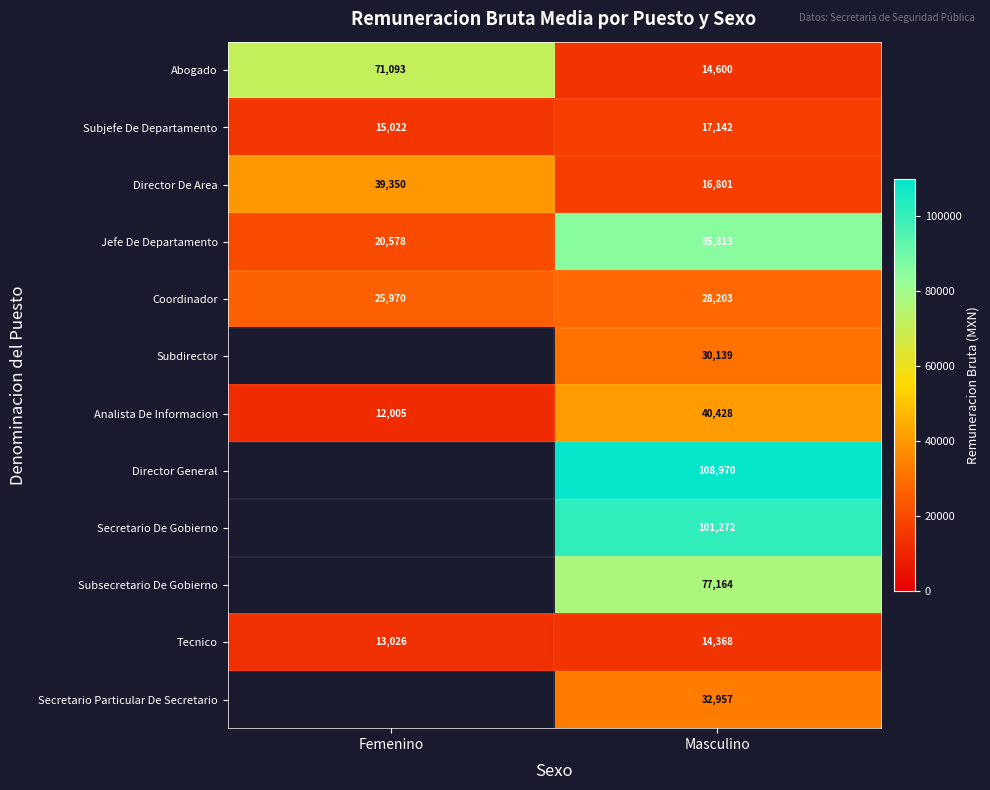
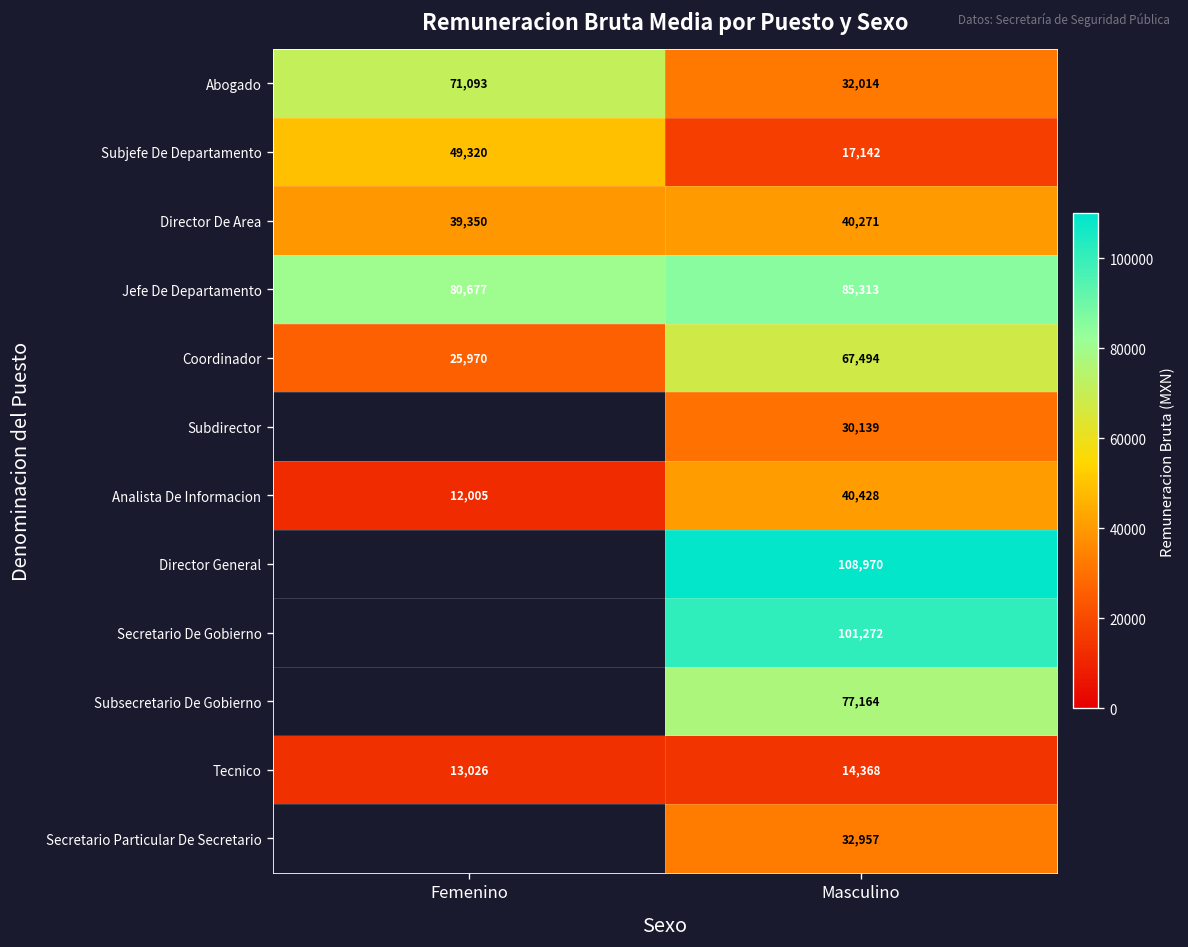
Abogado, Masculino: 14,600 -> 32,014
Subjefe De Departamento, Femenino: 15,022 -> 49,320
Director De Area, Masculino: 16,801 -> 40,271
Jefe De Departamento, Femenino: 20,578 -> 80,677
Coordinador, Masculino: 28,203 -> 67,494
